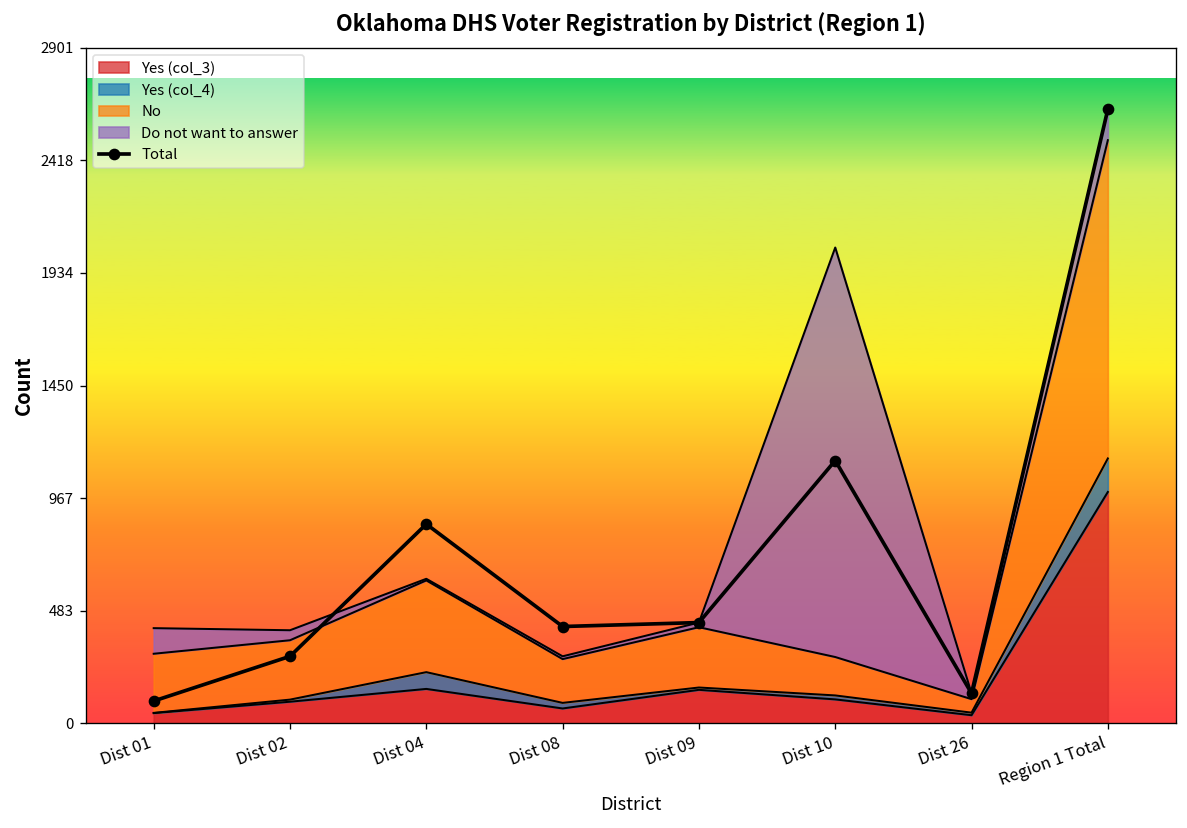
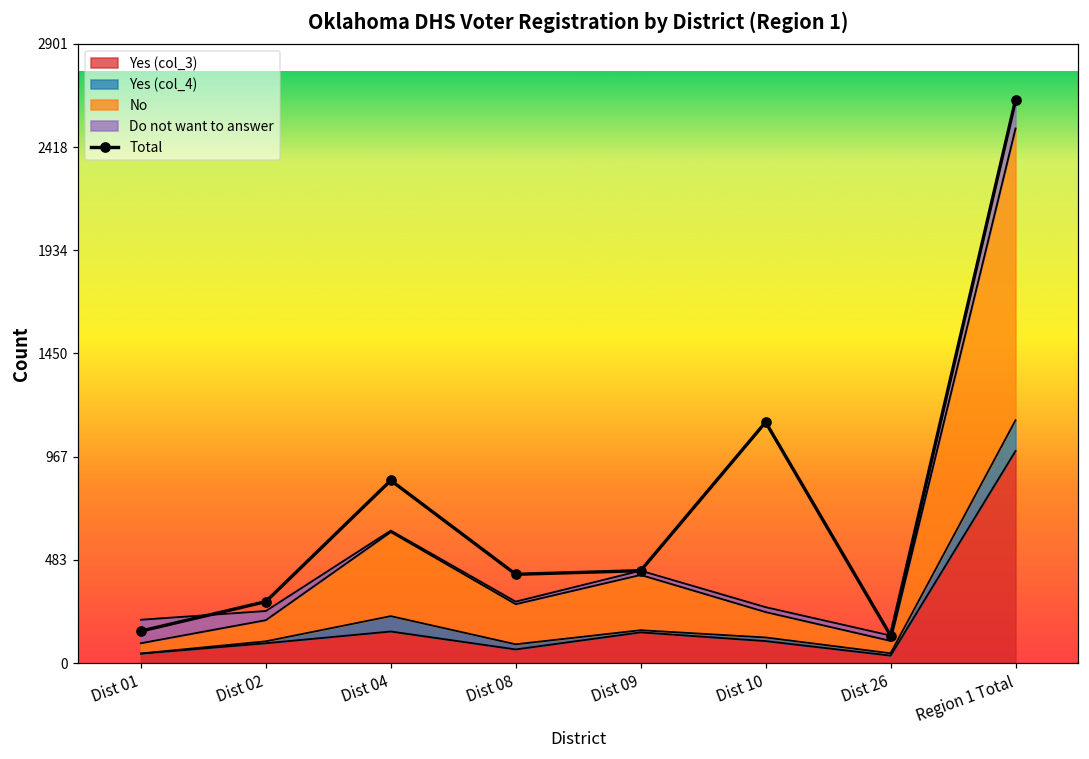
No, Dist 01: 250 -> 50
Total, Dist 01: 100 -> 150
No, Dist 02: 260 -> 100
No, Dist 10: 170 -> 120
Do not want to answer, Dist 10: 1760 -> 20
